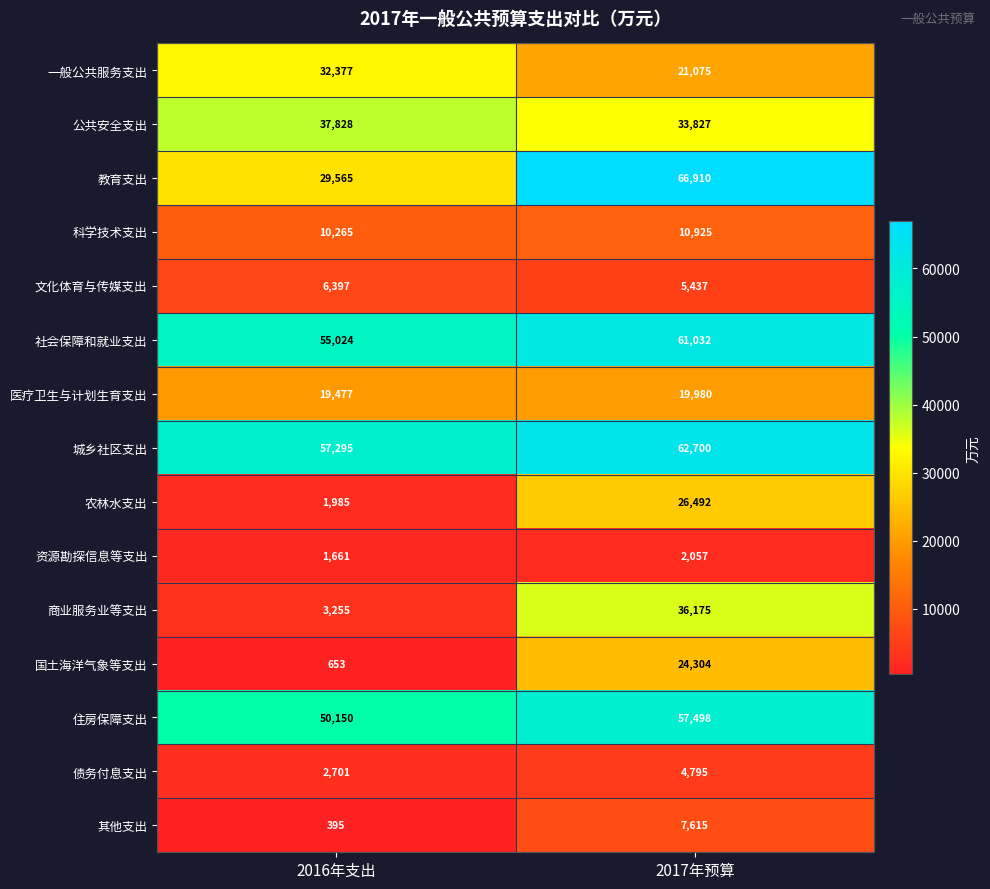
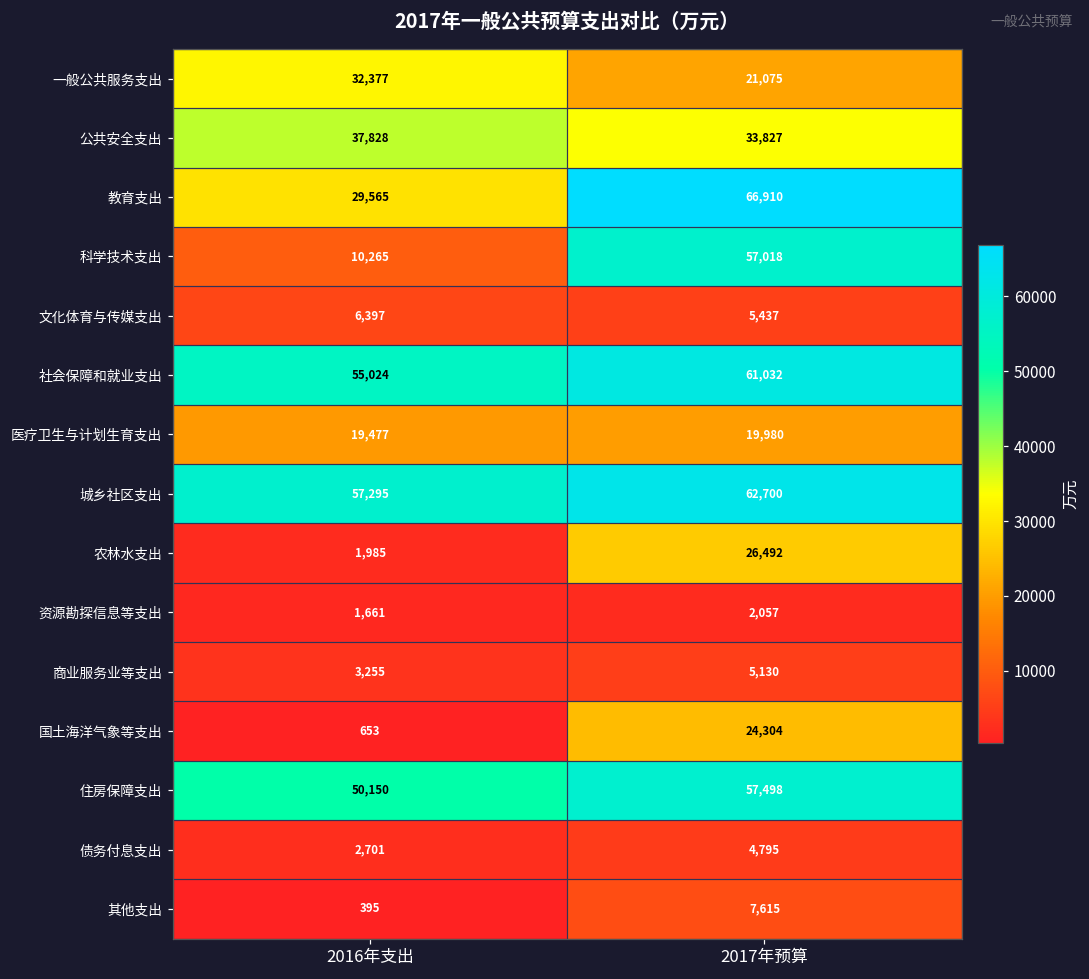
科学技术支出, 2017年预算: 10,925 -> 57,018
商业服务业等支出, 2017年预算: 36,175 -> 5,130
